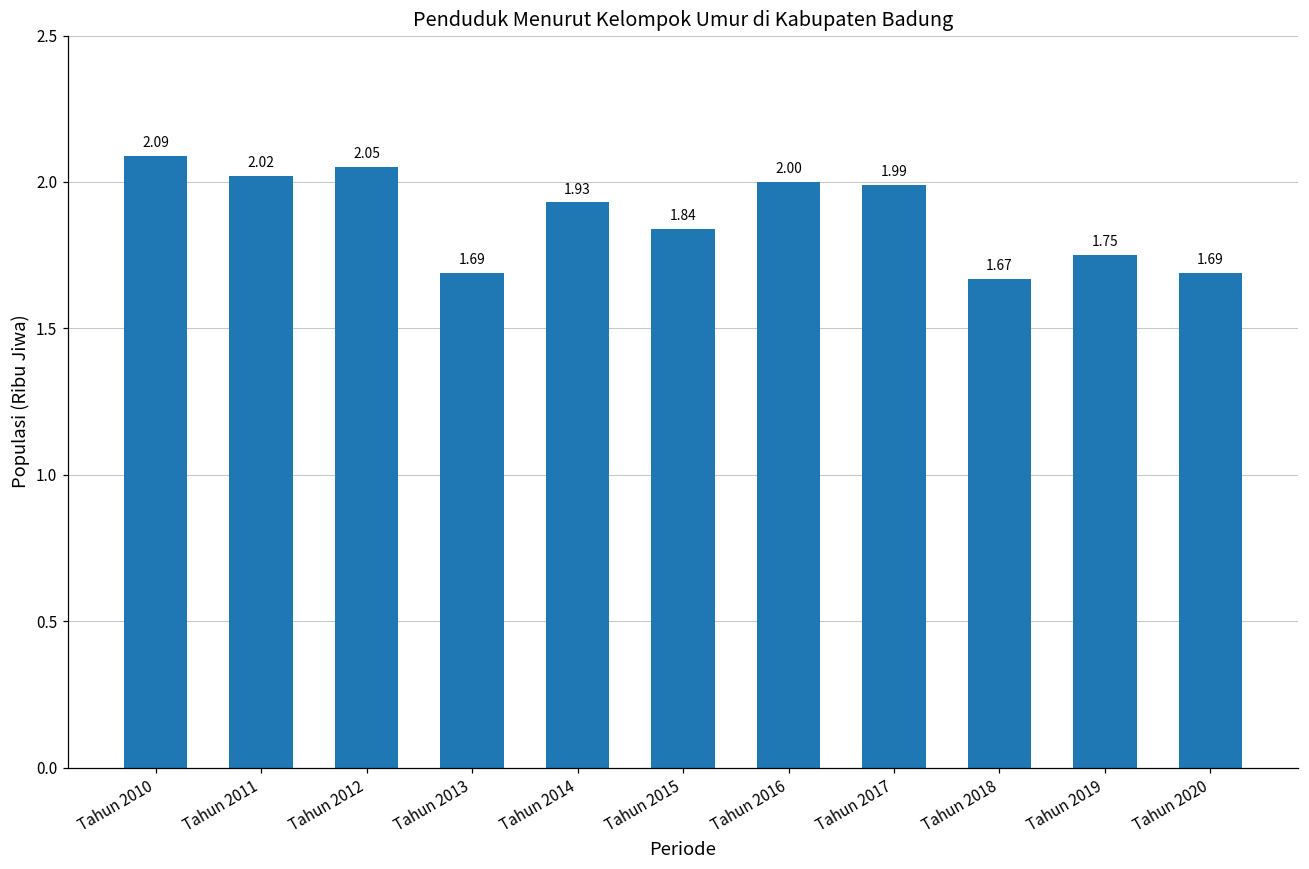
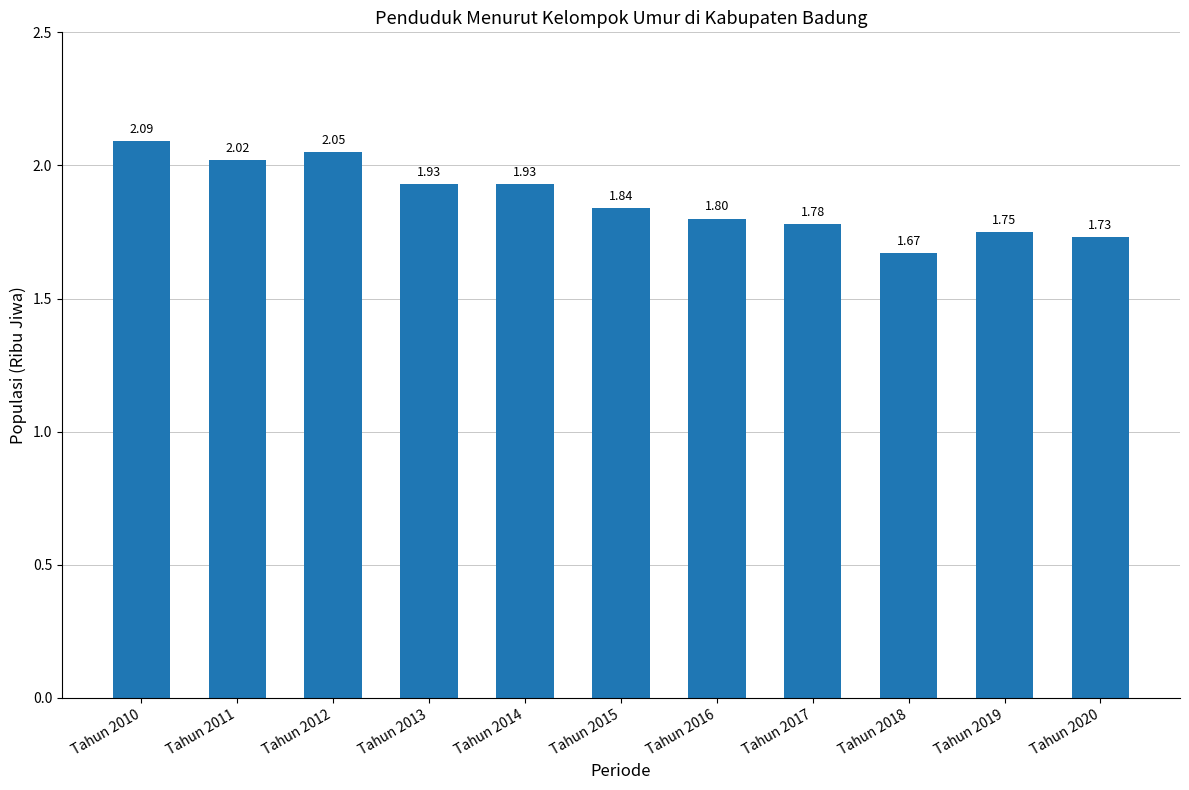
Tahun 2013: 1.69 -> 1.93
Tahun 2016: 2.00 -> 1.80
Tahun 2017: 1.99 -> 1.78
Tahun 2020: 1.69 -> 1.73
